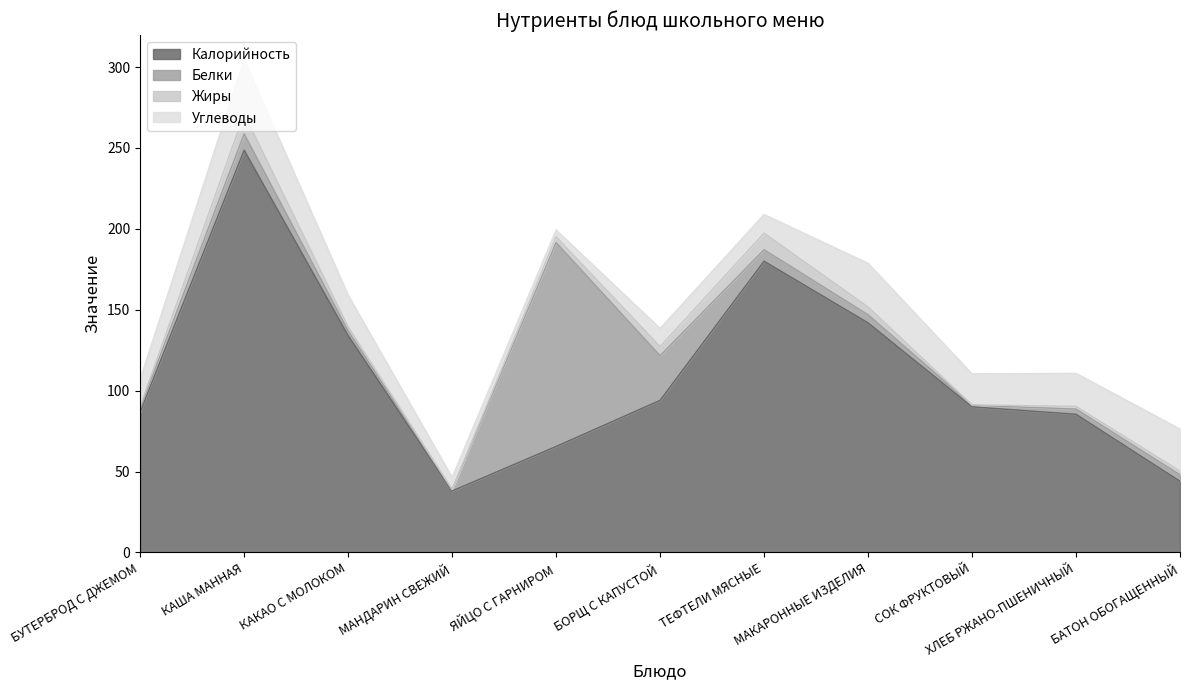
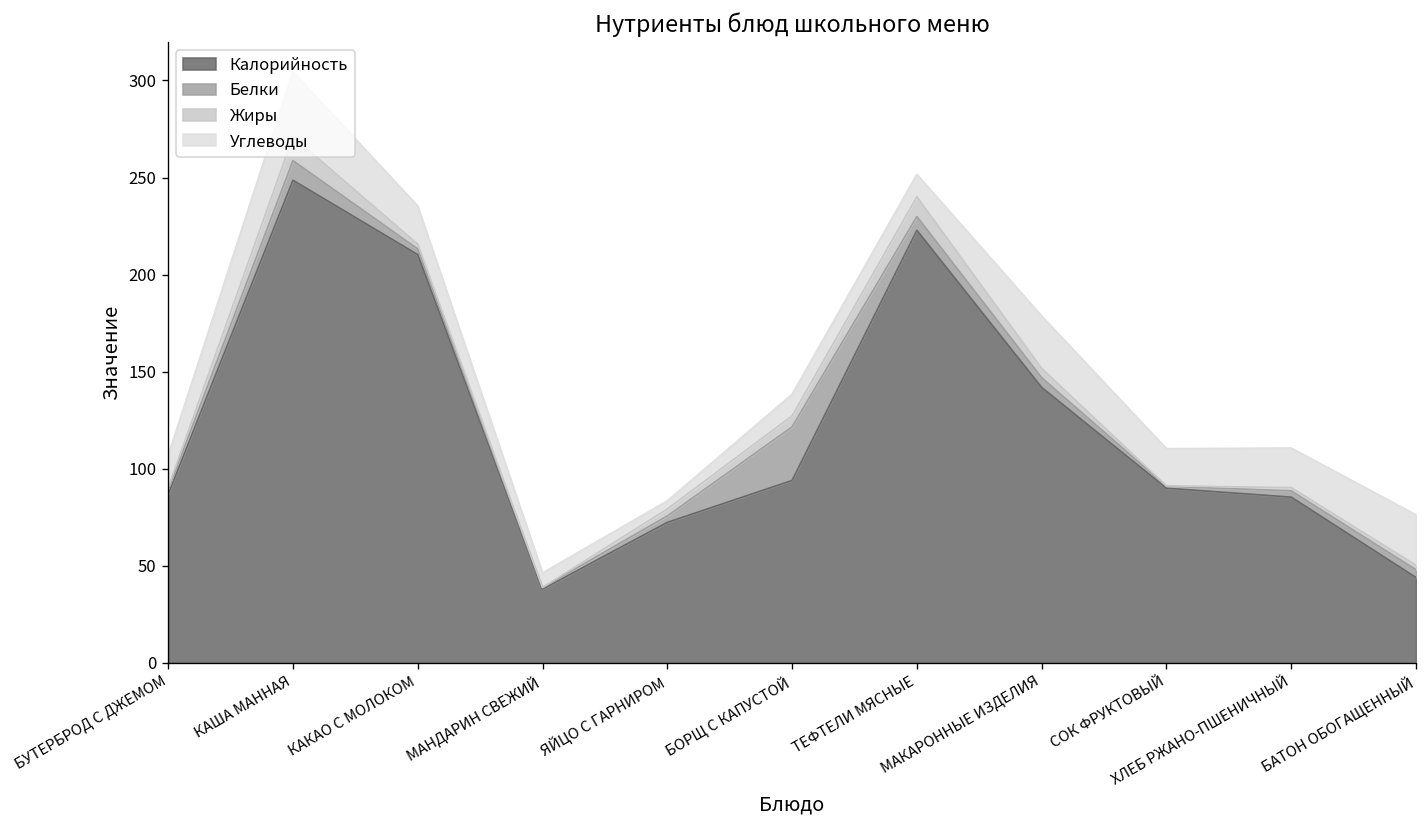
Калорийность, КАКАО С МОЛОКОМ: 134 -> 210
Калорийность, ЯЙЦО С ГАРНИРОМ: 66 -> 72
Белки, ЯЙЦО С ГАРНИРОМ: 126 -> 3
Калорийность, ТЕФТЕЛИ МЯСНЫЕ: 180 -> 223
